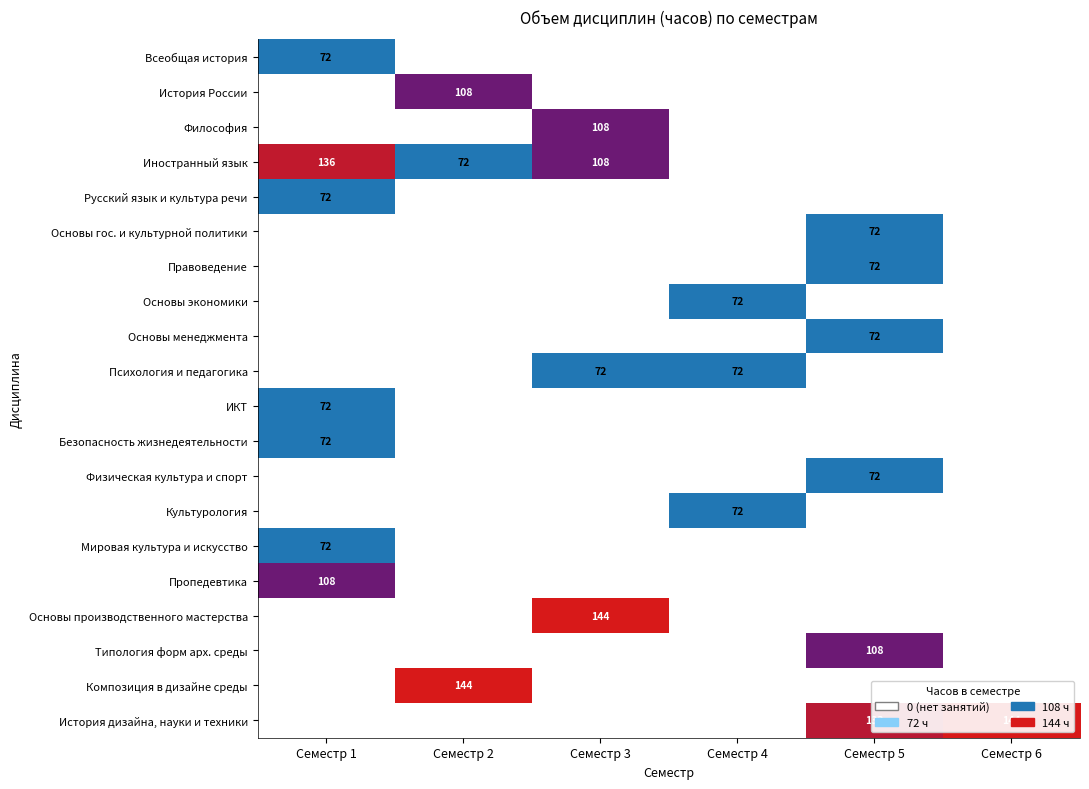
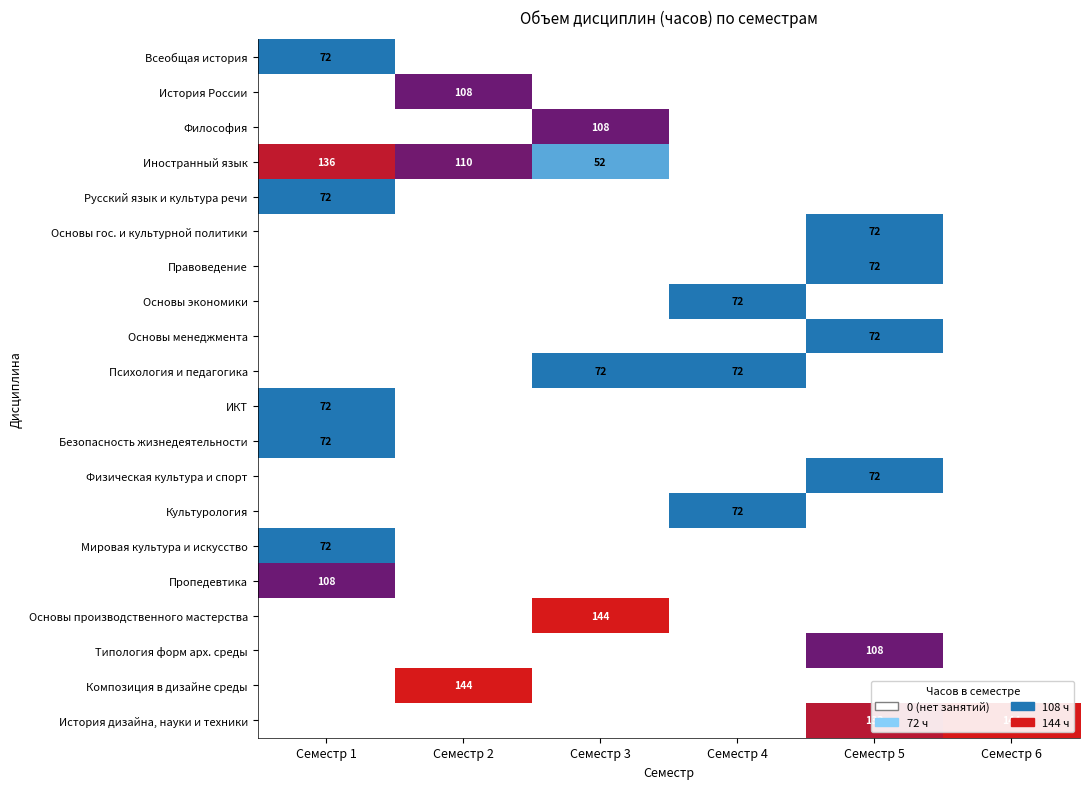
Иностранный язык, Семестр 2: 72 -> 110
Иностранный язык, Семестр 3: 108 -> 52
